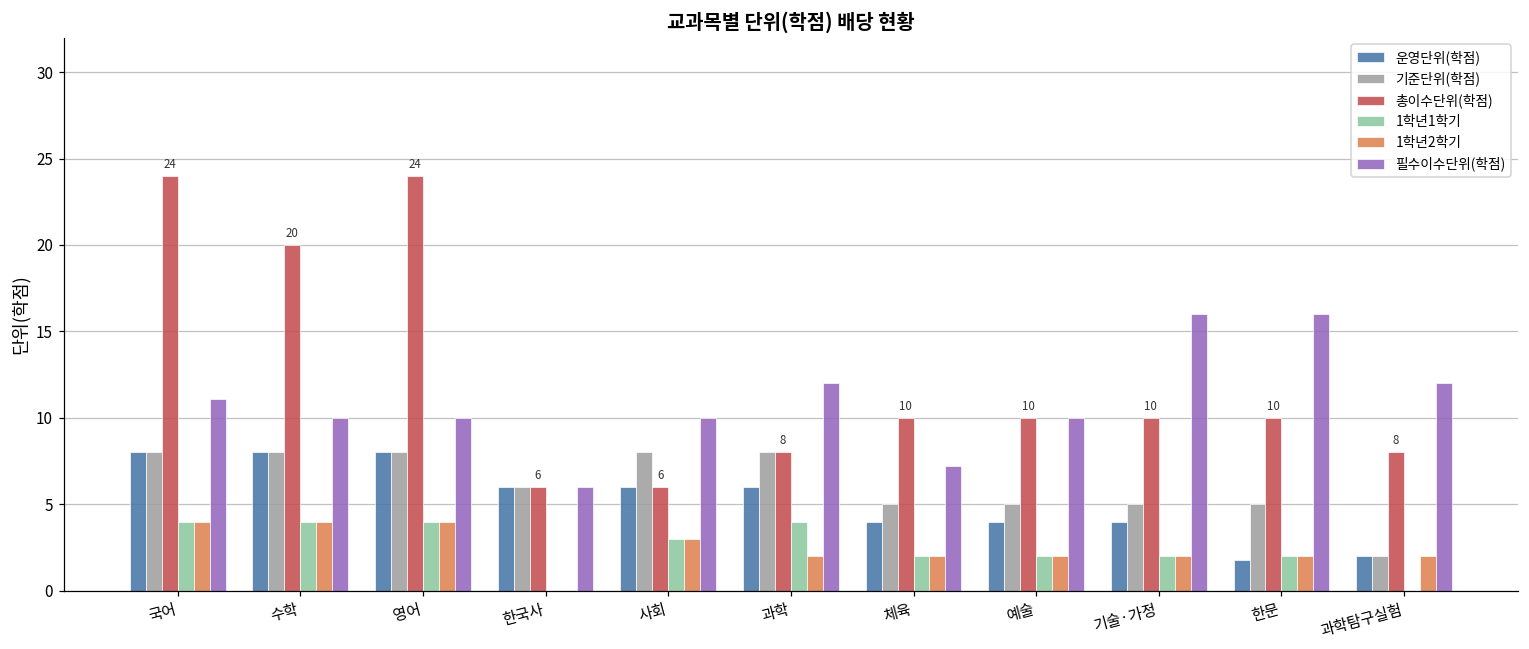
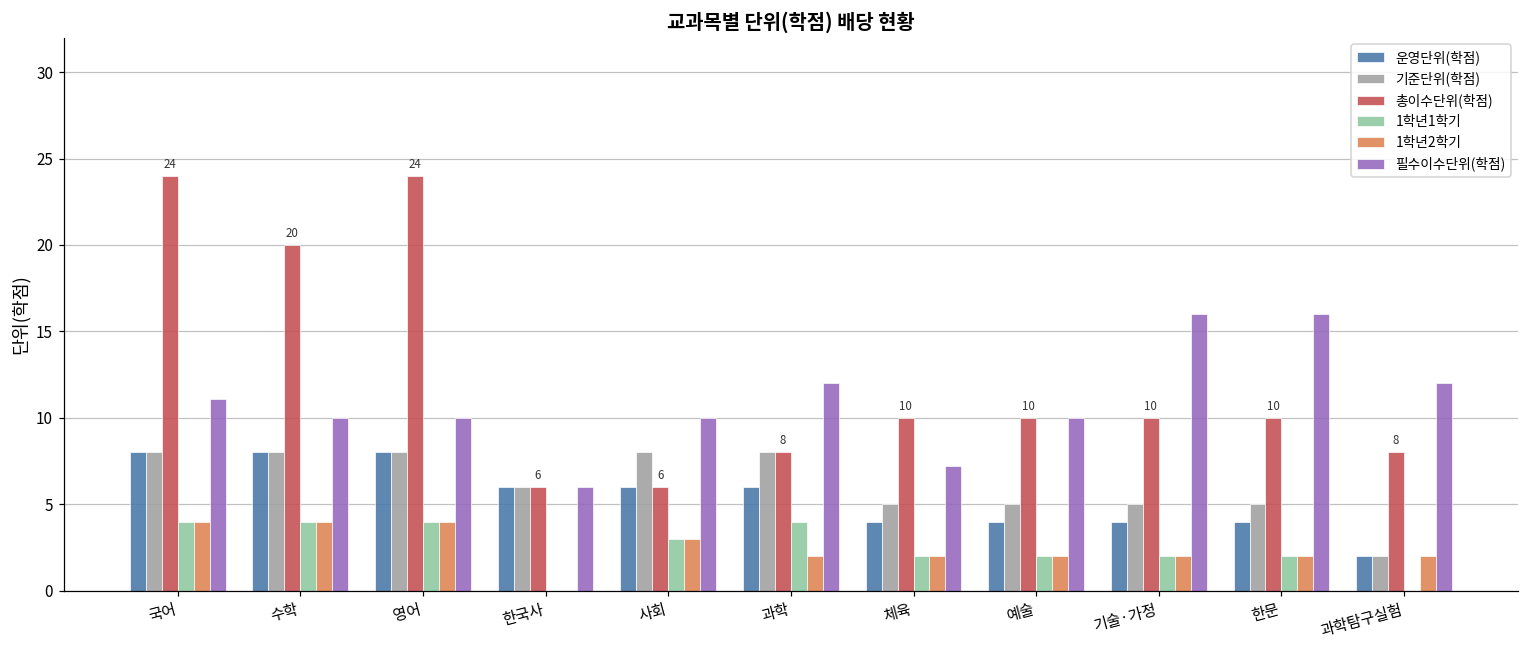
운영단위(학점), 한문: 1.8 -> 4.0
